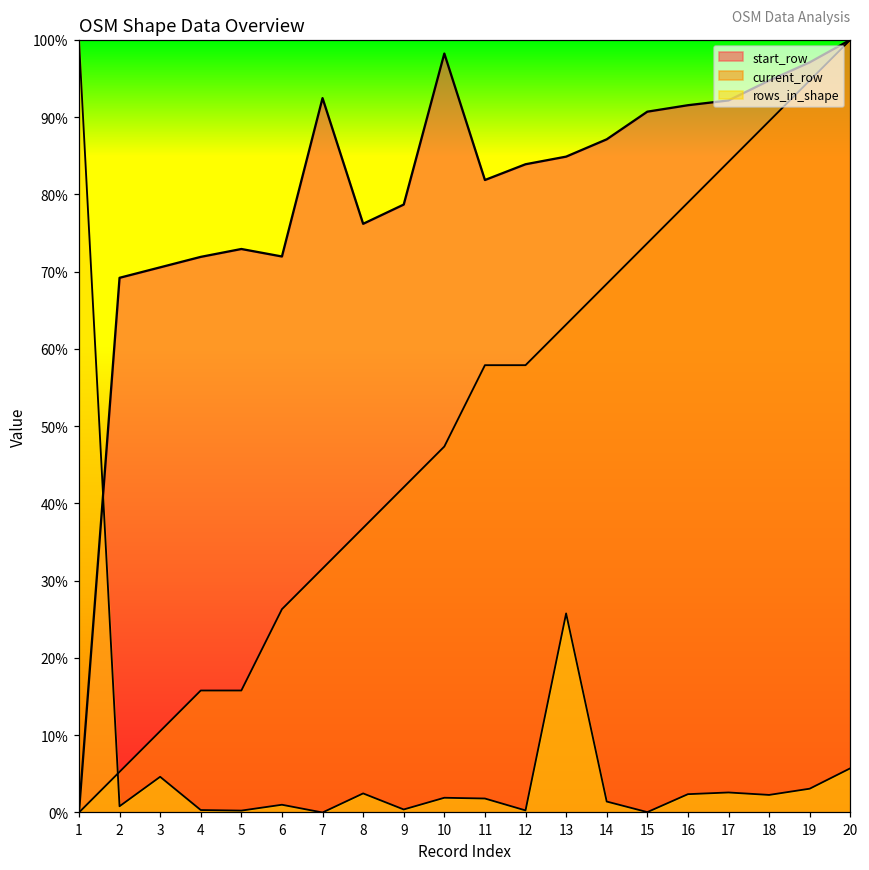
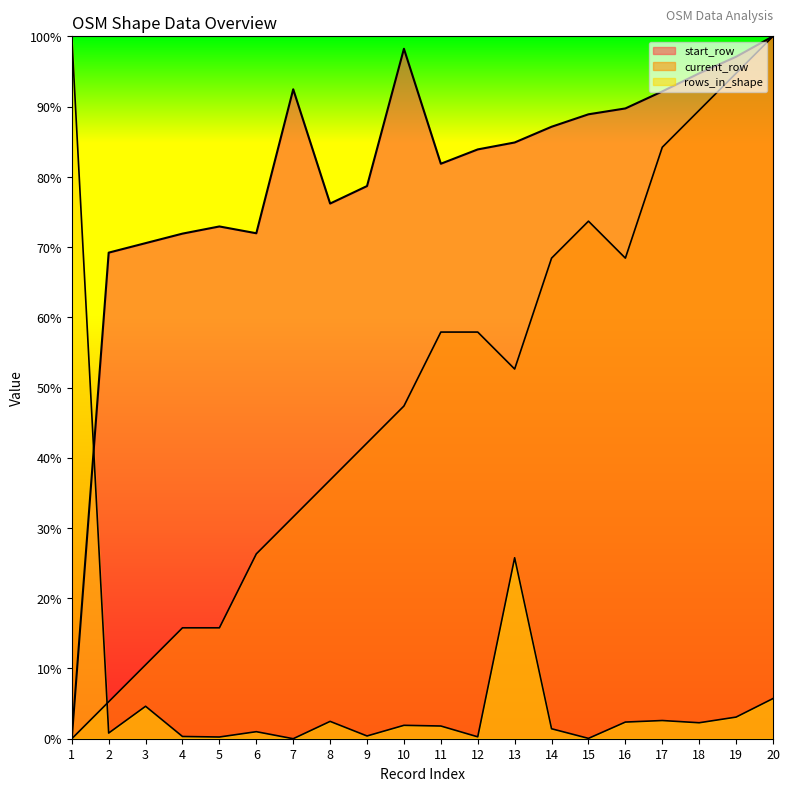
current_row, 13: 63% -> 53%
start_row, 15: 91% -> 89%
start_row, 16: 92% -> 90%
current_row, 16: 79% -> 68%
